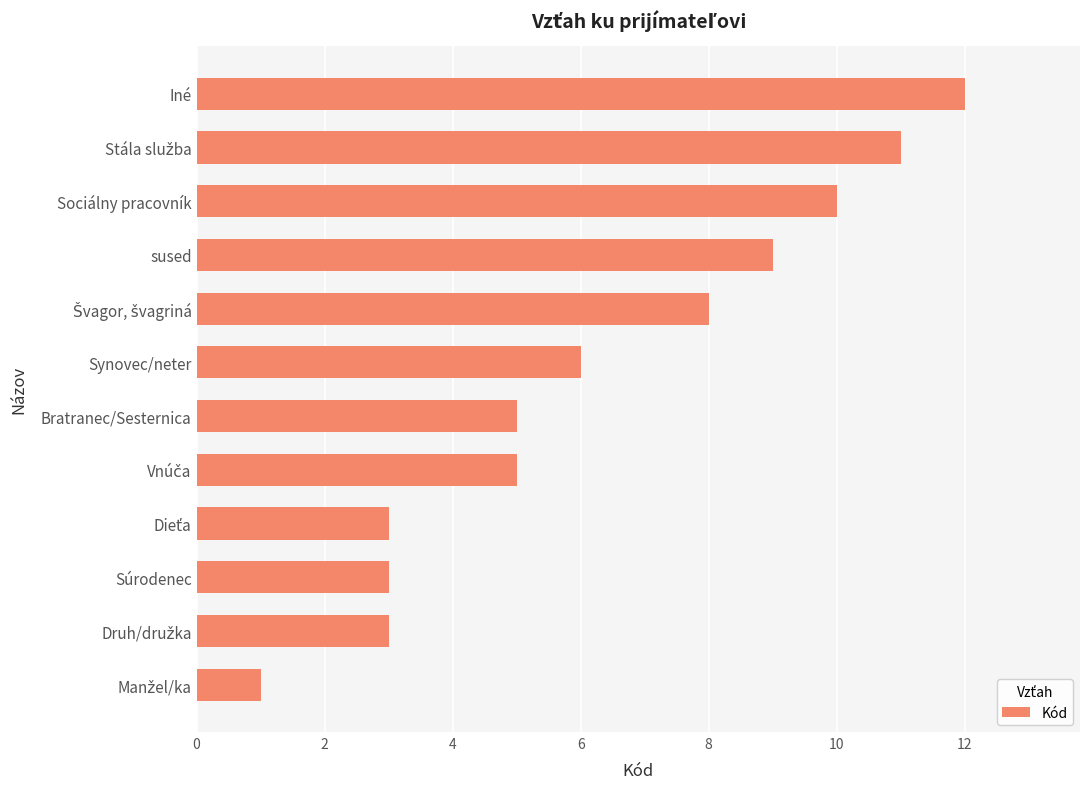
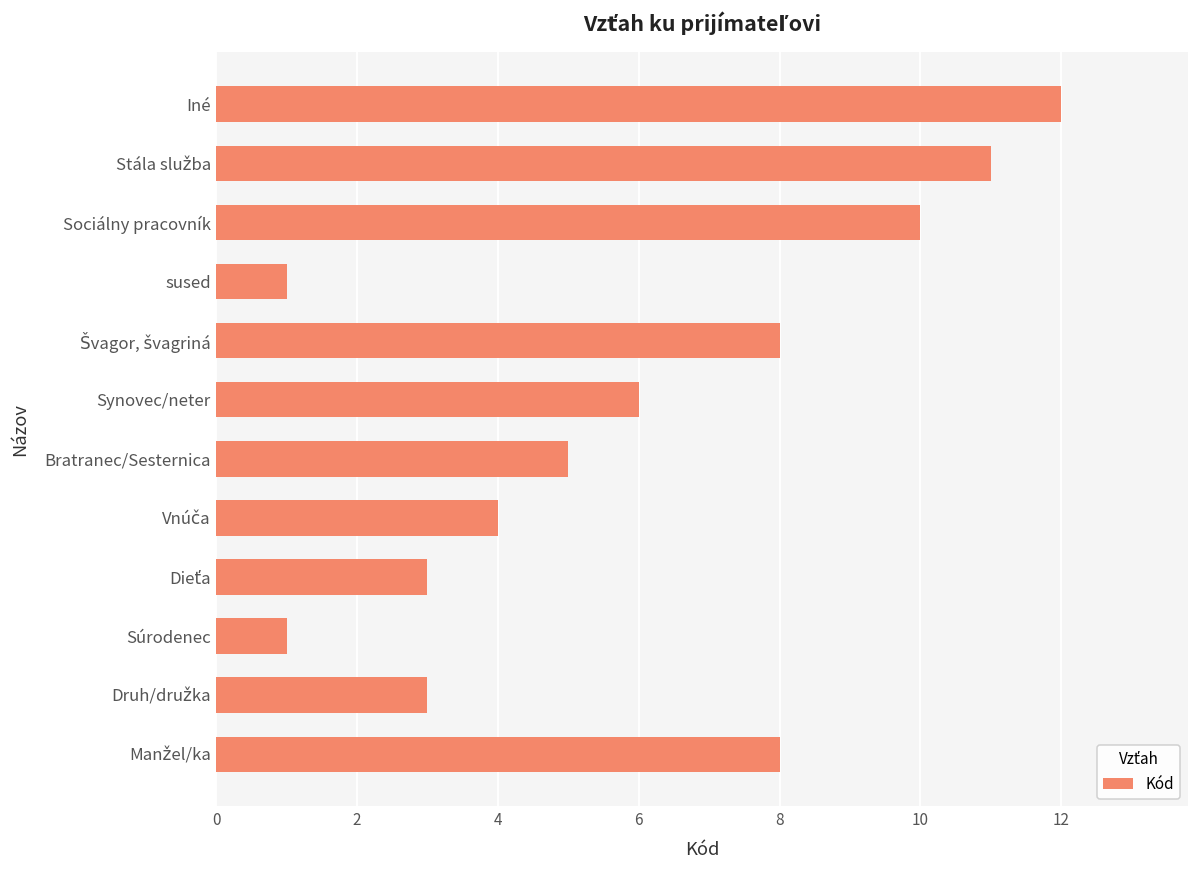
sused: 9 -> 1
Vnúča: 5 -> 4
Súrodenec: 3 -> 1
Manžel/ka: 1 -> 8
